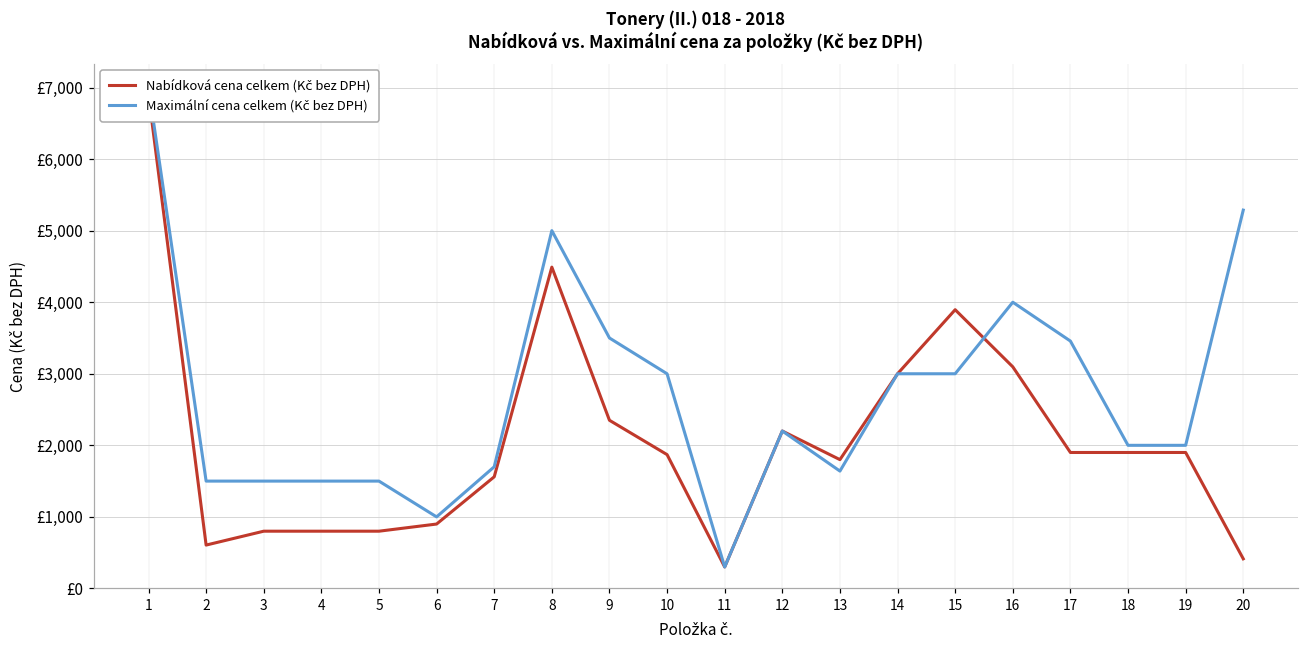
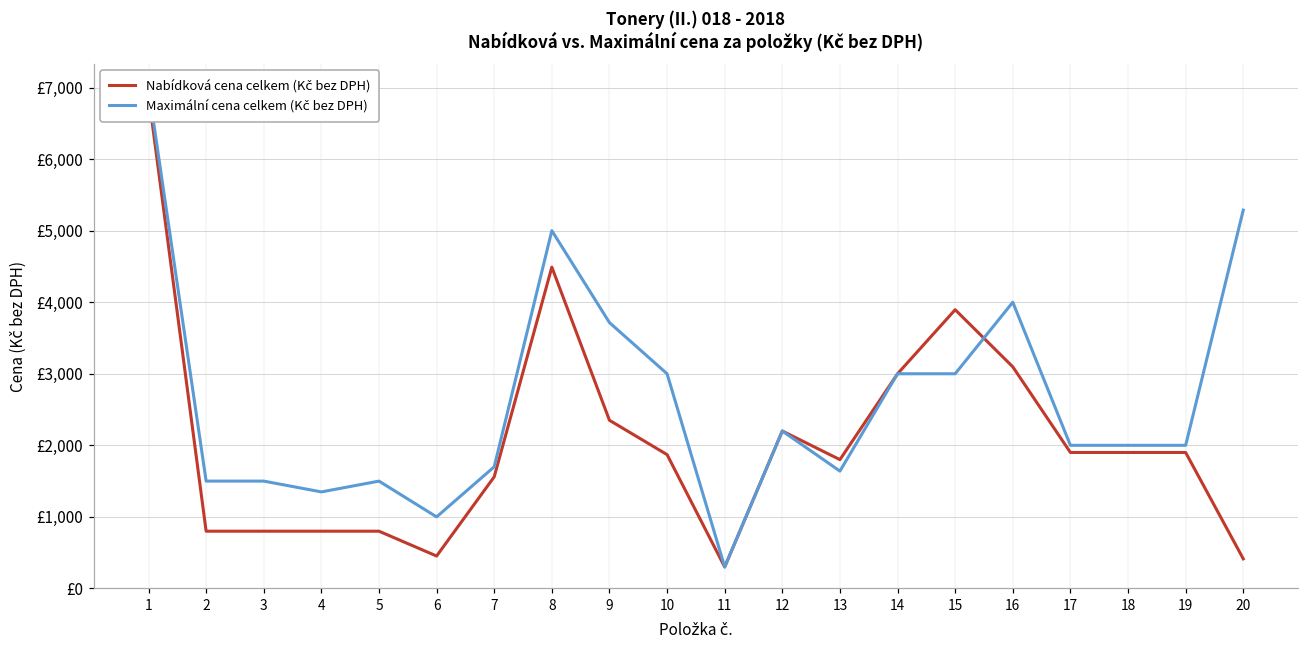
Nabídková cena celkem (Kč bez DPH), 2: £600 -> £800
Maximální cena celkem (Kč bez DPH), 4: £1,500 -> £1,300
Nabídková cena celkem (Kč bez DPH), 6: £900 -> £500
Maximální cena celkem (Kč bez DPH), 9: £3,500 -> £3,700
Maximální cena celkem (Kč bez DPH), 17: £3,500 -> £2,000
